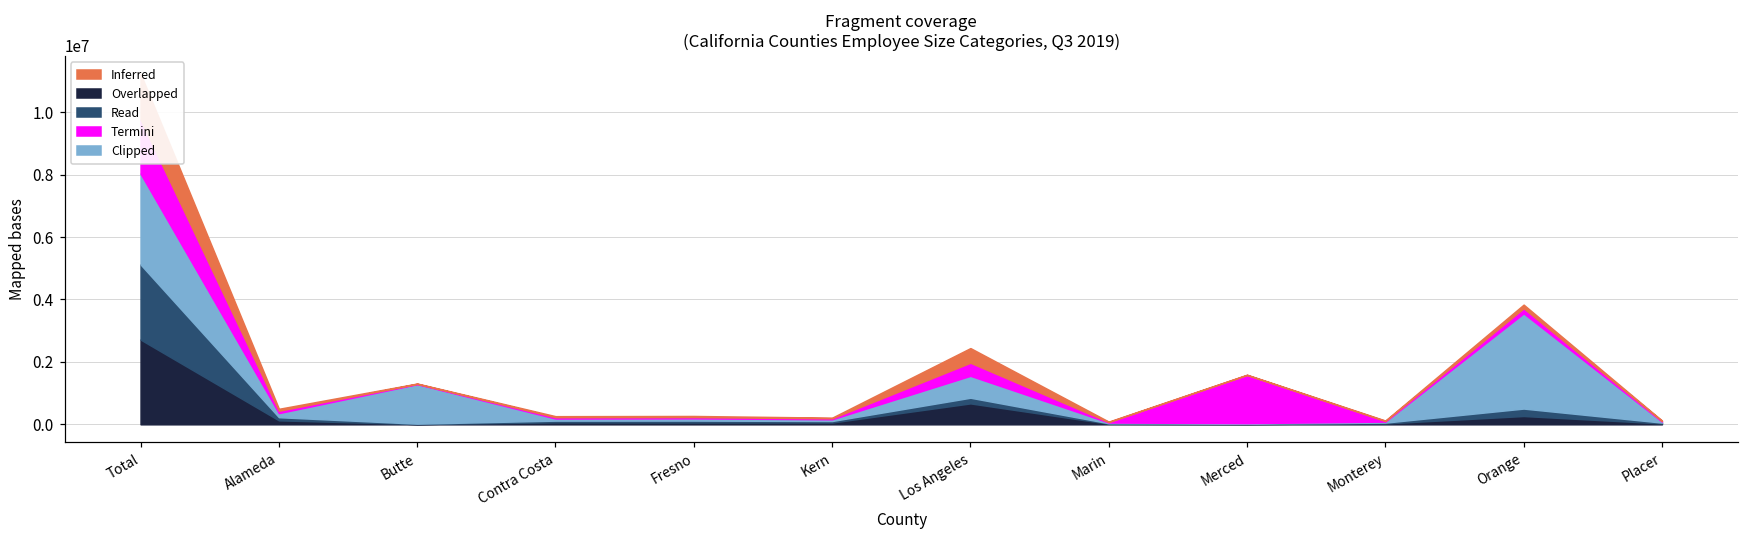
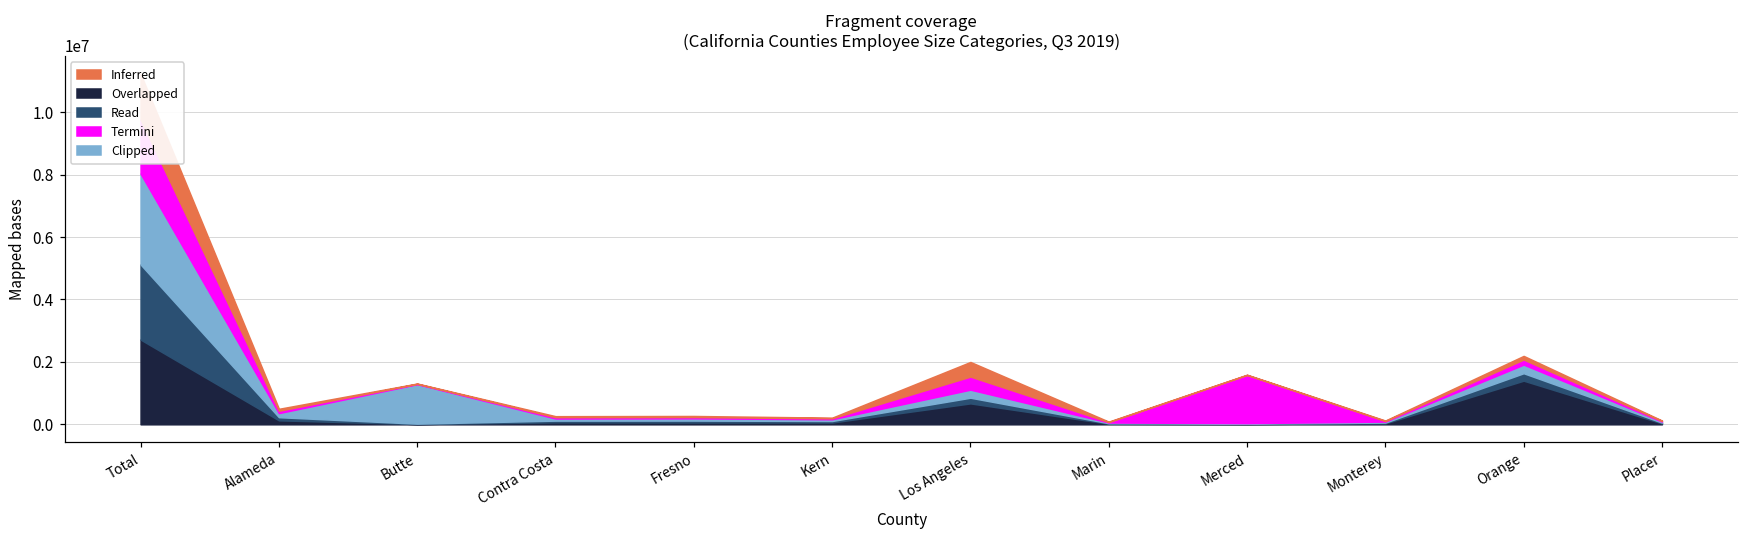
Clipped, Los Angeles: 700000 -> 300000
Overlapped, Orange: 300000 -> 1400000
Clipped, Orange: 3100000 -> 300000
